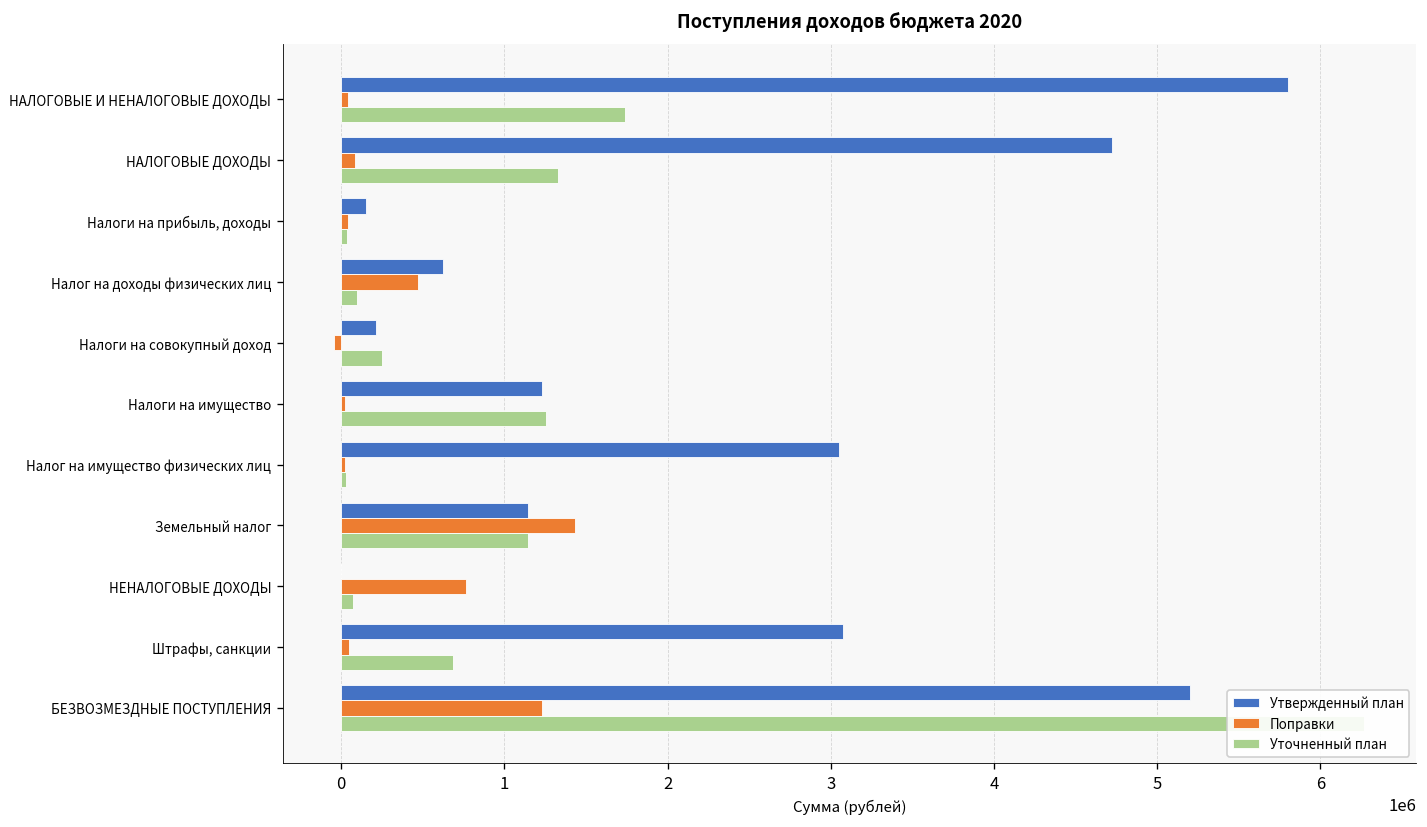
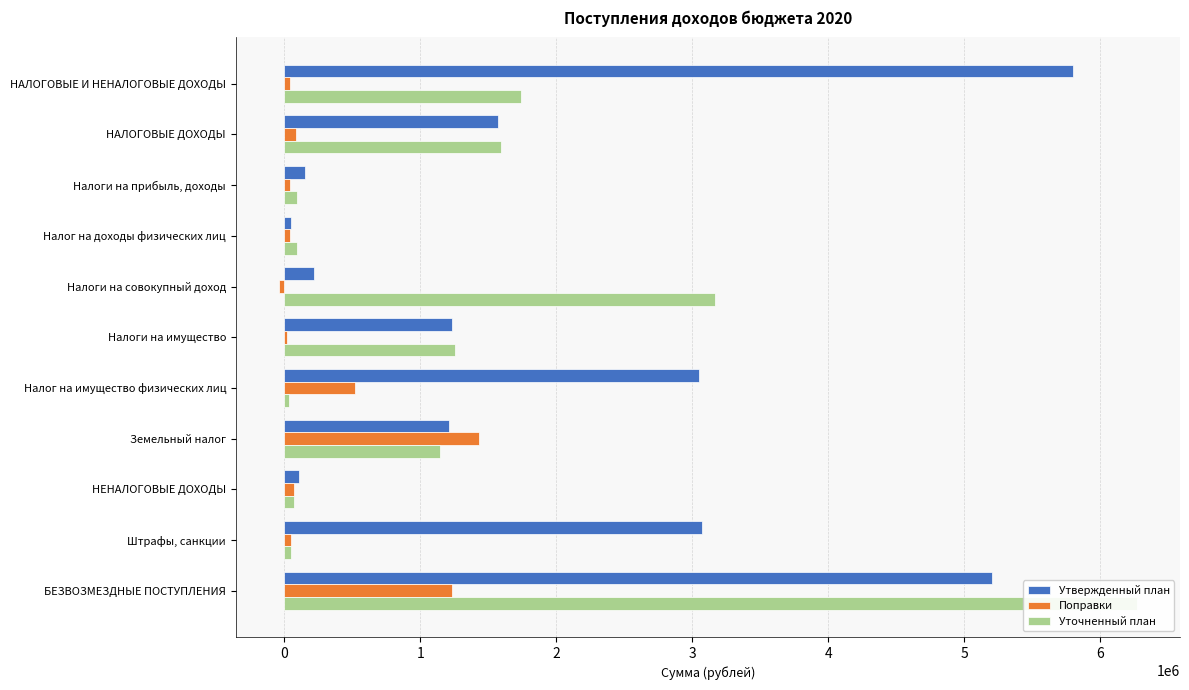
Утвержденный план, НАЛОГОВЫЕ ДОХОДЫ: 4720000 -> 1570000
Уточненный план, НАЛОГОВЫЕ ДОХОДЫ: 1330000 -> 1600000
Уточненный план, Налоги на прибыль, доходы: 30000 -> 90000
Утвержденный план, Налог на доходы физических лиц: 620000 -> 50000
Поправки, Налог на доходы физических лиц: 470000 -> 40000
Уточненный план, Налоги на совокупный доход: 250000 -> 3170000
Поправки, Налог на имущество физических лиц: 20000 -> 520000
Утвержденный план, Земельный налог: 1150000 -> 1210000
Утвержденный план, НЕНАЛОГОВЫЕ ДОХОДЫ: 0 -> 110000
Поправки, НЕНАЛОГОВЫЕ ДОХОДЫ: 760000 -> 70000
Уточненный план, Штрафы, санкции: 690000 -> 50000
